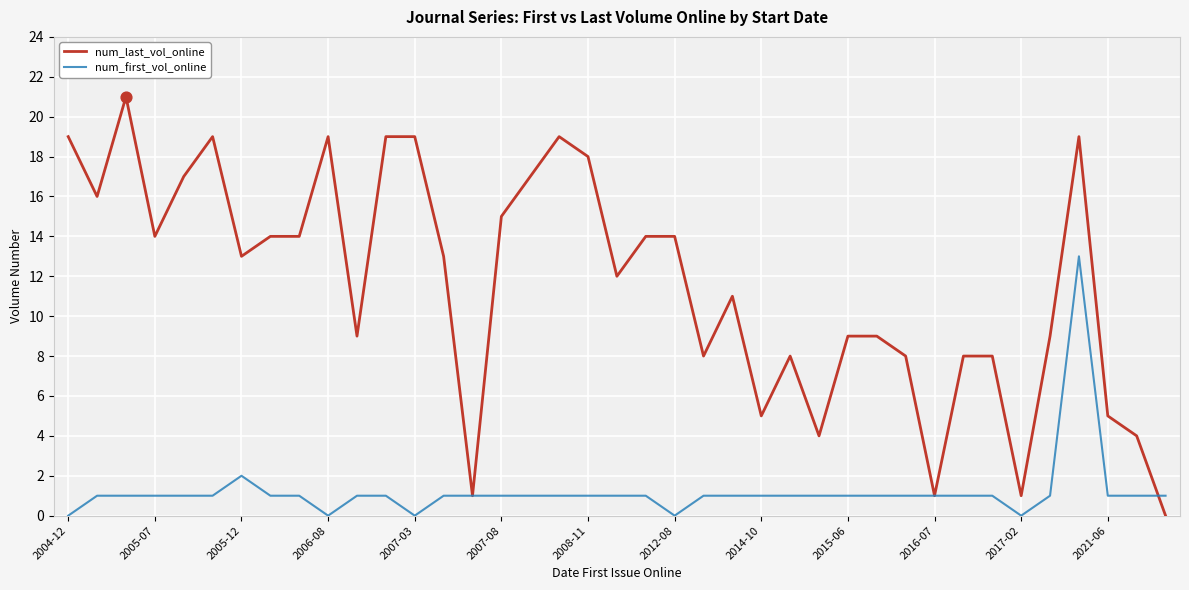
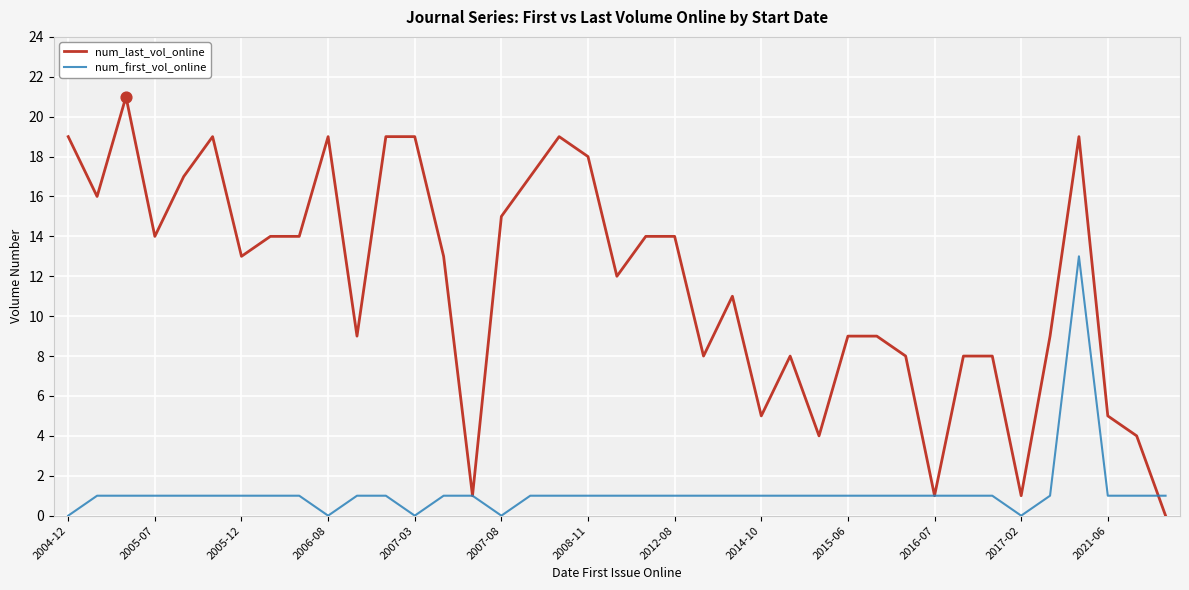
num_first_vol_online, 2005-12: 2 -> 1
num_first_vol_online, 2007-08: 1 -> 0
num_first_vol_online, 2012-08: 0 -> 1
